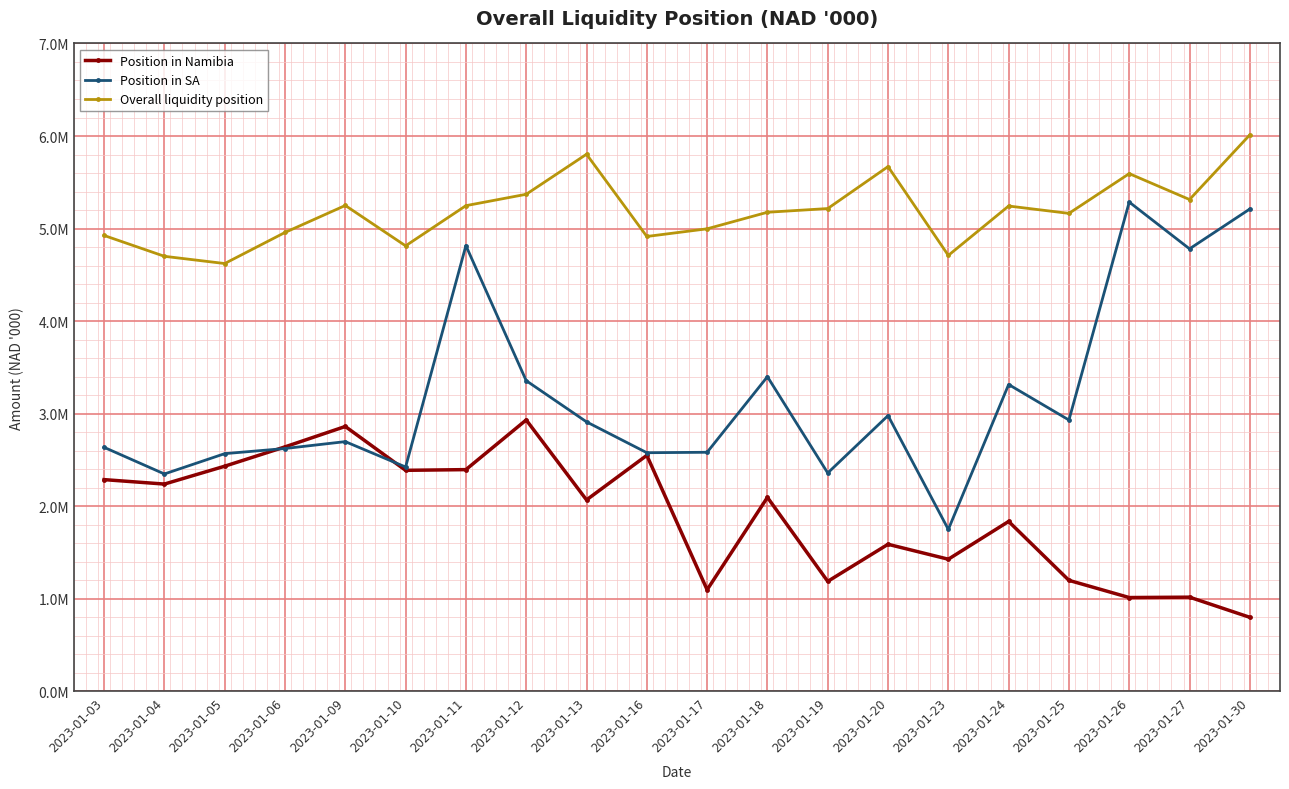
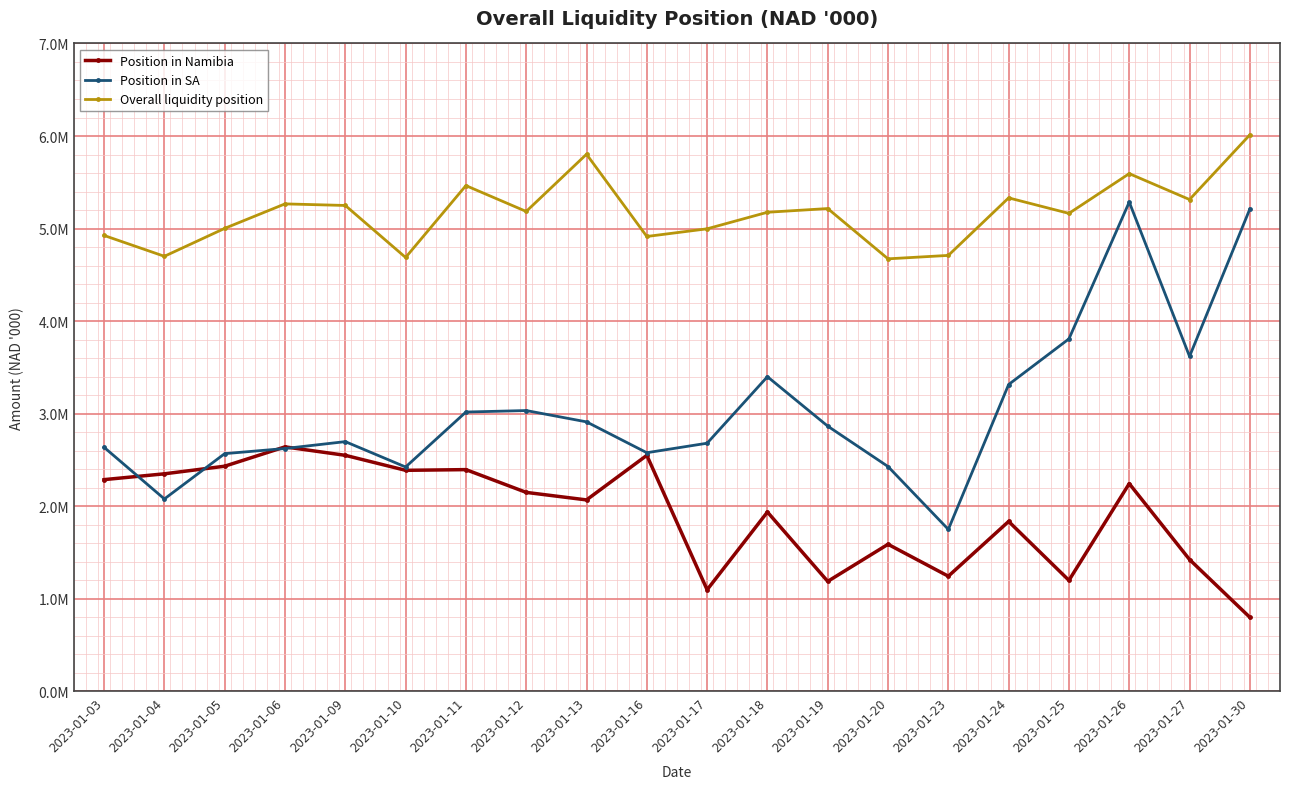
Position in Namibia, 2023-01-04: 2200000 -> 2400000
Position in SA, 2023-01-04: 2300000 -> 2100000
Overall liquidity position, 2023-01-05: 4600000 -> 5000000
Overall liquidity position, 2023-01-06: 5000000 -> 5300000
Position in Namibia, 2023-01-09: 2900000 -> 2600000
Overall liquidity position, 2023-01-10: 4800000 -> 4700000
Position in SA, 2023-01-11: 4800000 -> 3000000
Overall liquidity position, 2023-01-11: 5200000 -> 5500000
Position in Namibia, 2023-01-12: 2900000 -> 2200000
Position in SA, 2023-01-12: 3400000 -> 3000000
Overall liquidity position, 2023-01-12: 5400000 -> 5200000
Position in SA, 2023-01-17: 2600000 -> 2700000
Position in Namibia, 2023-01-18: 2100000 -> 1900000
Position in SA, 2023-01-19: 2400000 -> 2900000
Position in SA, 2023-01-20: 3000000 -> 2400000
Overall liquidity position, 2023-01-20: 5700000 -> 4700000
Position in Namibia, 2023-01-23: 1400000 -> 1200000
Overall liquidity position, 2023-01-24: 5200000 -> 5300000
Position in SA, 2023-01-25: 2900000 -> 3800000
Position in Namibia, 2023-01-26: 1000000 -> 2200000
Position in Namibia, 2023-01-27: 1000000 -> 1400000
Position in SA, 2023-01-27: 4800000 -> 3600000
